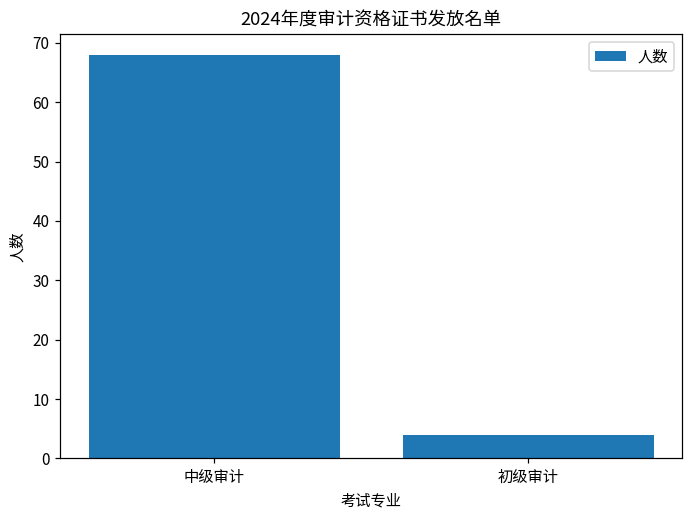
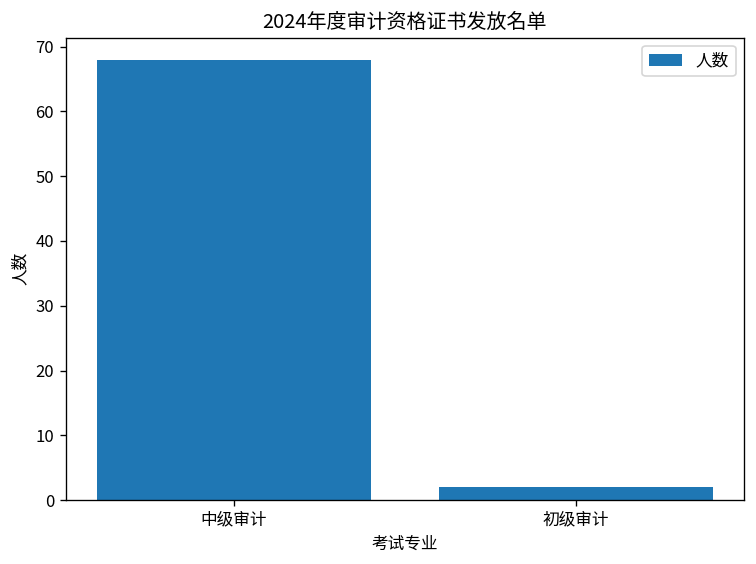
初级审计: 4 -> 2
